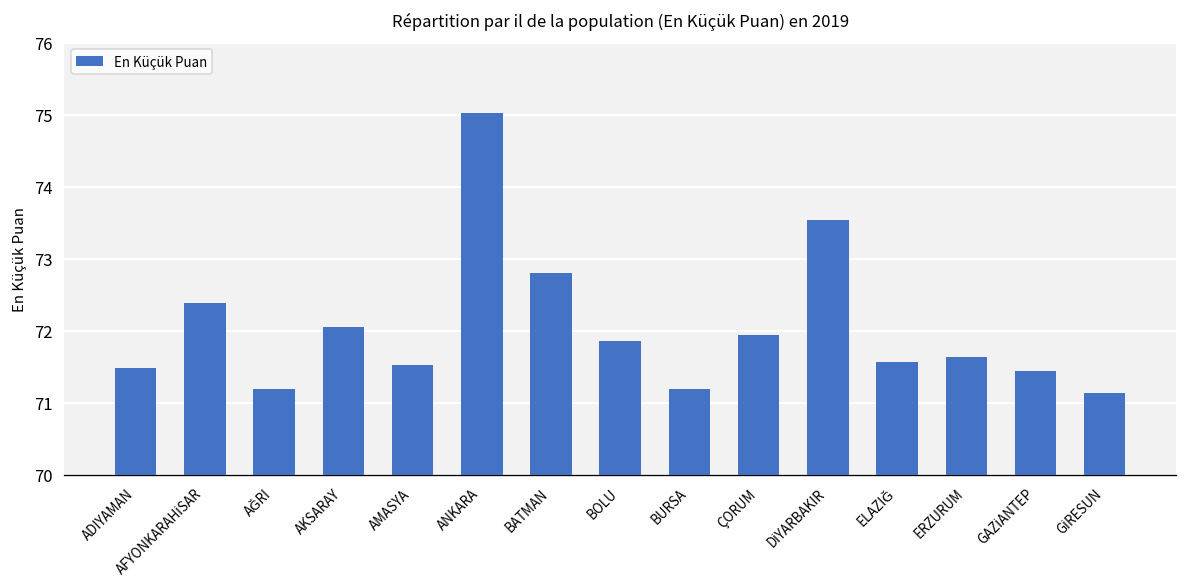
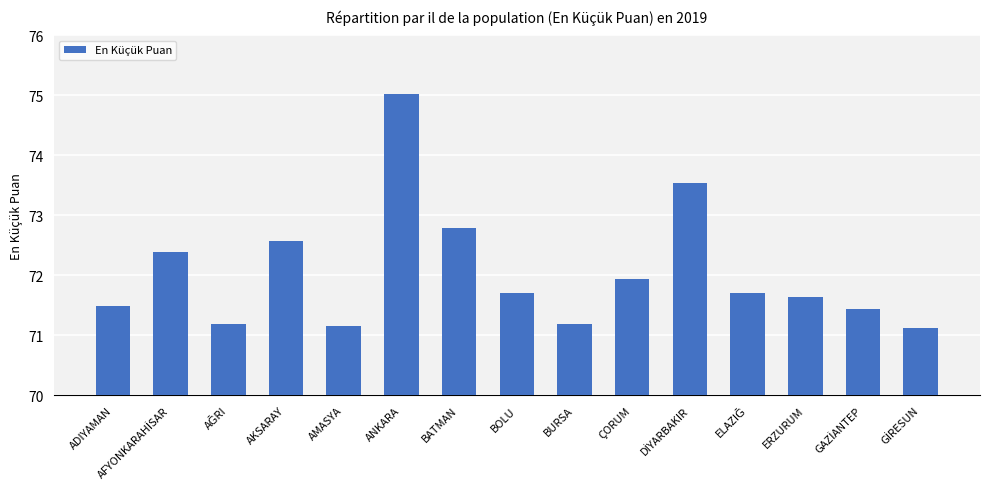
AKSARAY: 72.1 -> 72.6
AMASYA: 71.5 -> 71.2
BOLU: 71.9 -> 71.7
ELAZIĞ: 71.6 -> 71.7
